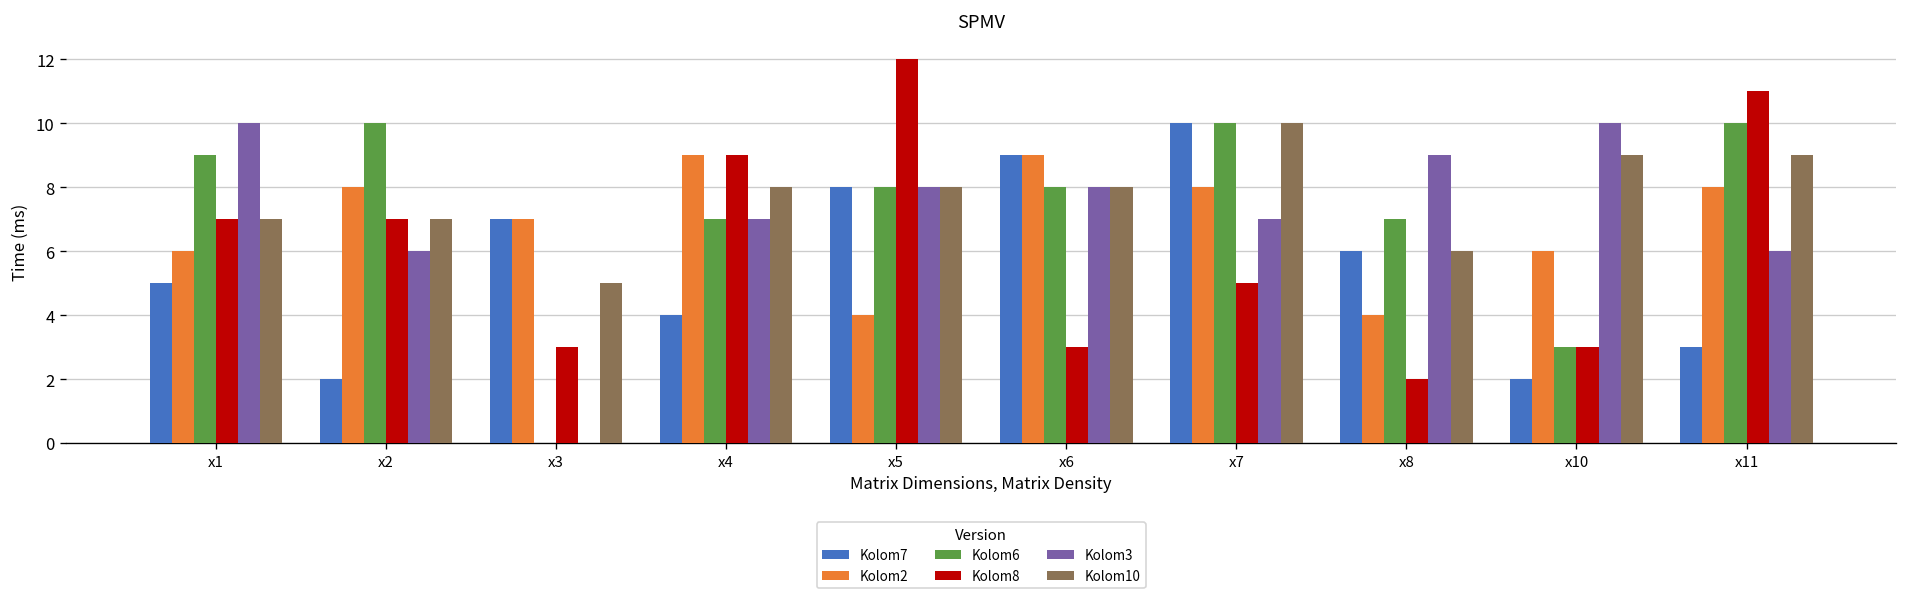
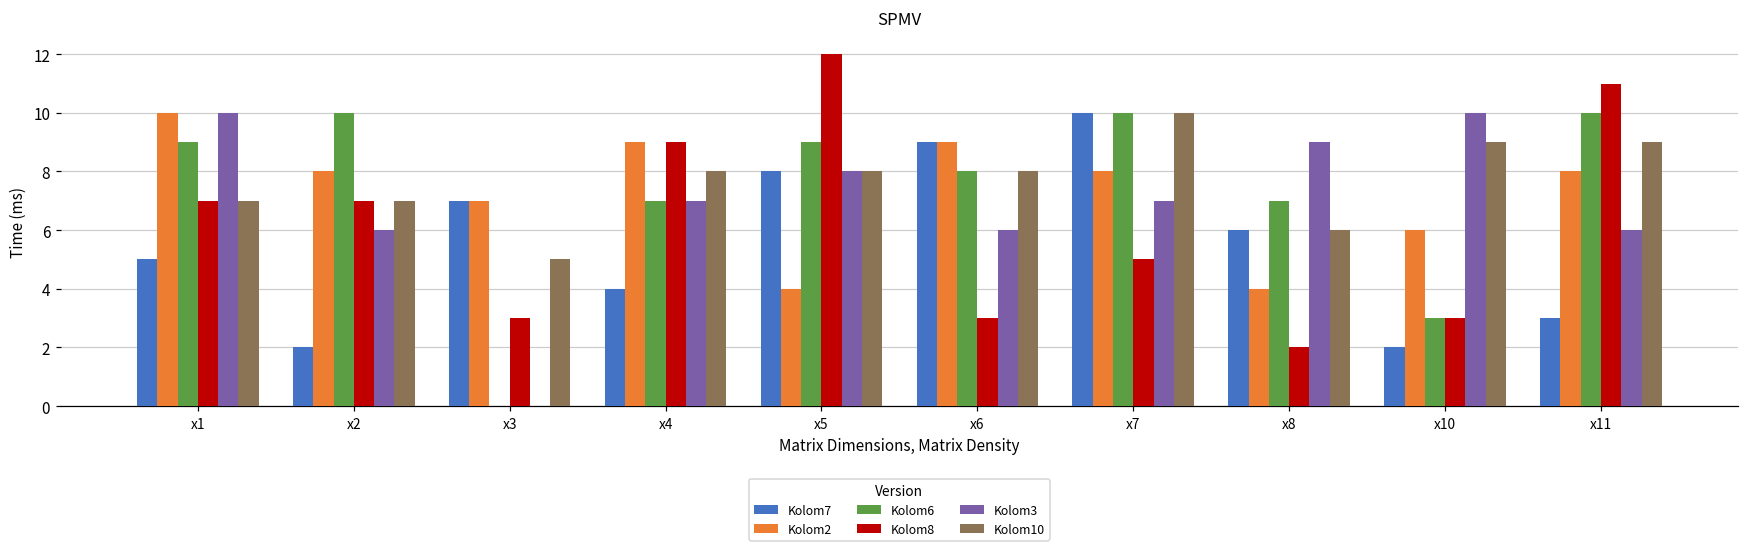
Kolom2, x1: 6 -> 10
Kolom6, x5: 8 -> 9
Kolom3, x6: 8 -> 6
